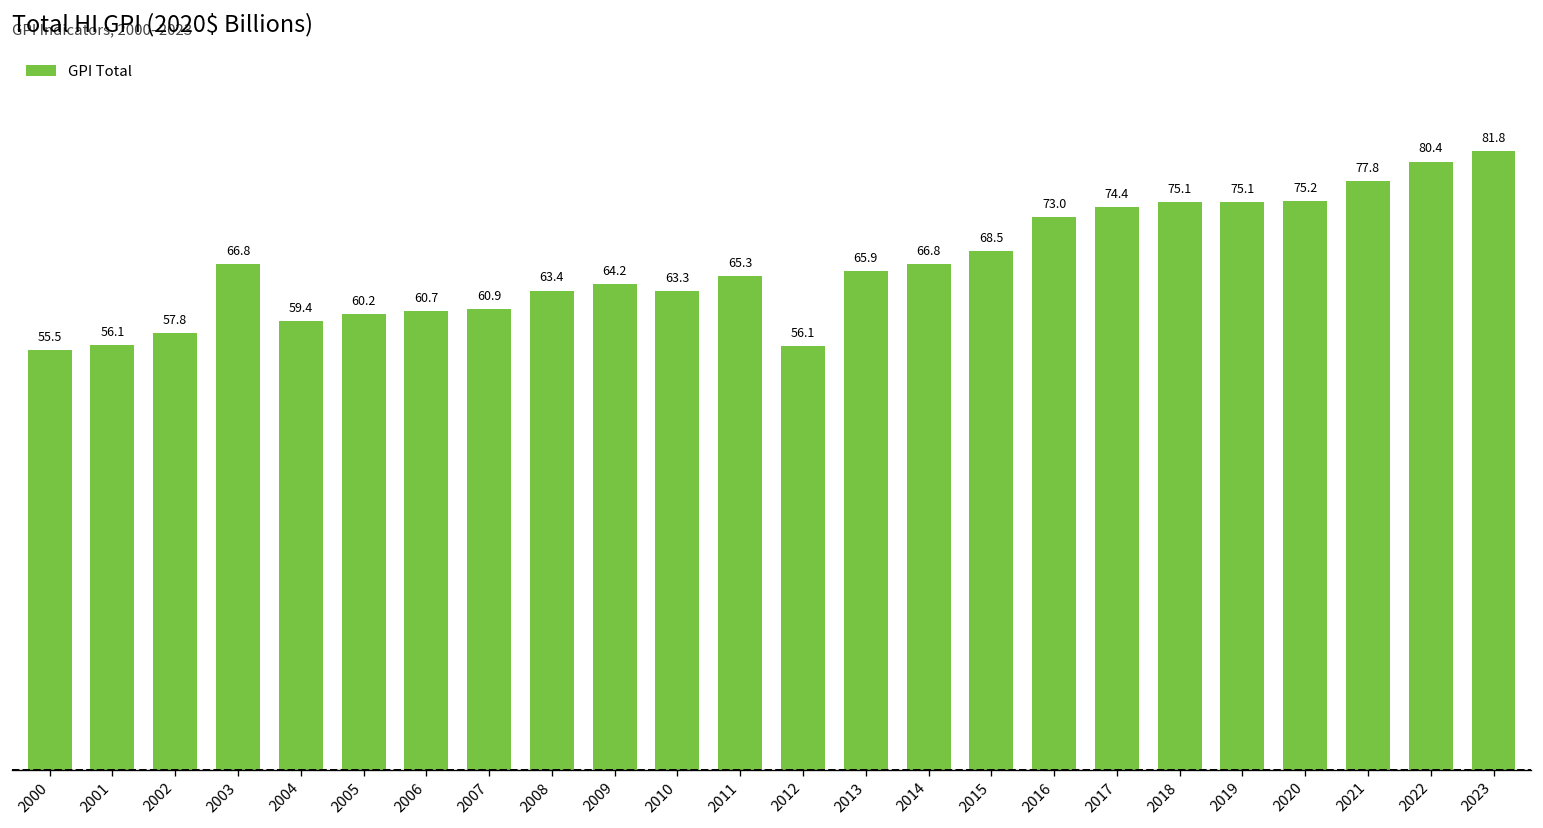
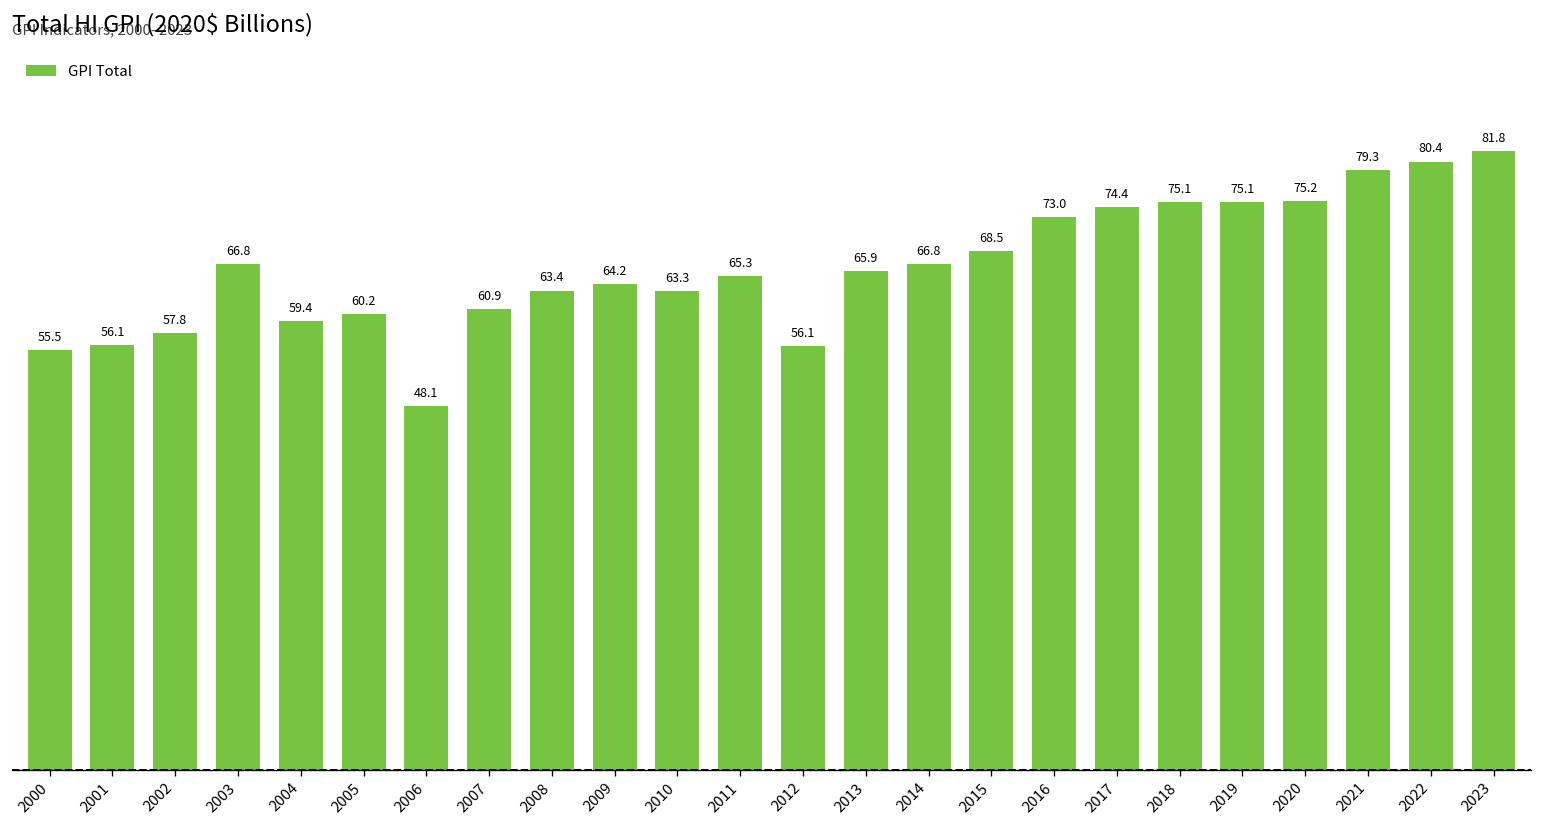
2006: 60.7 -> 48.1
2021: 77.8 -> 79.3
